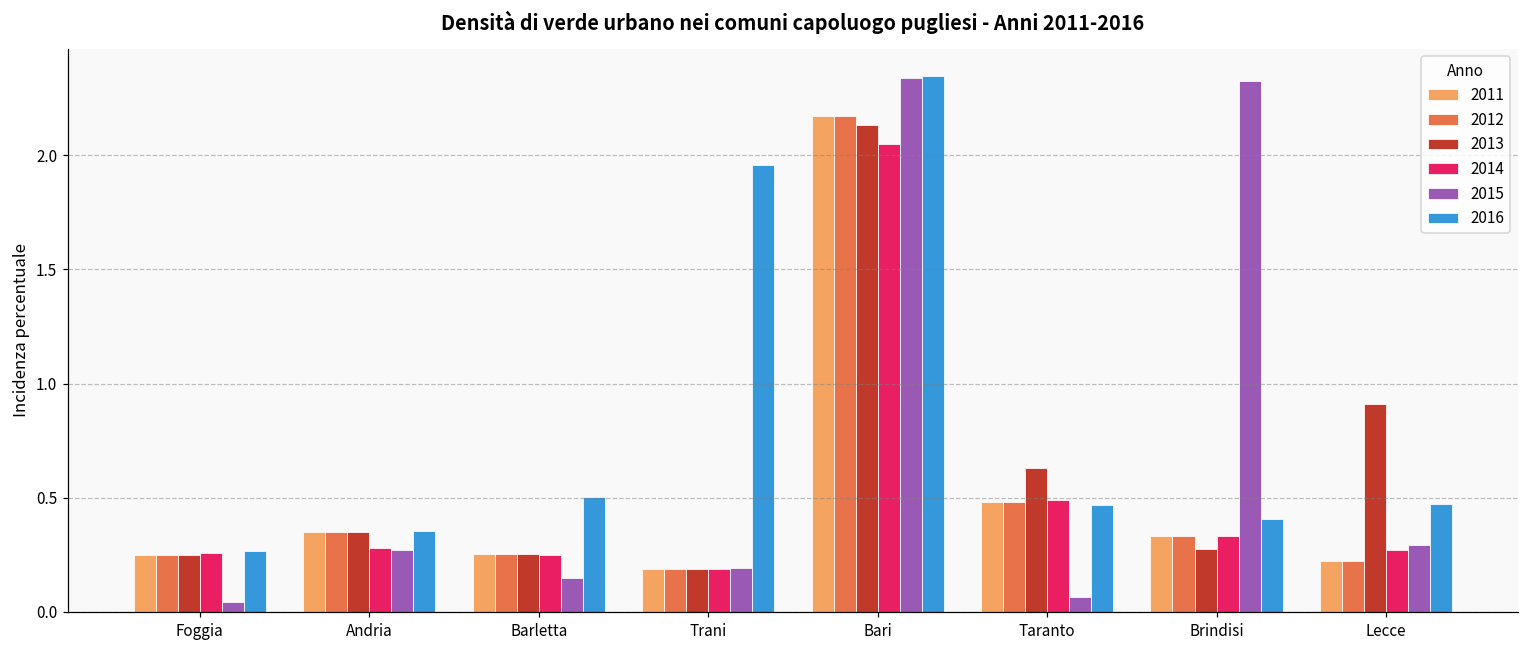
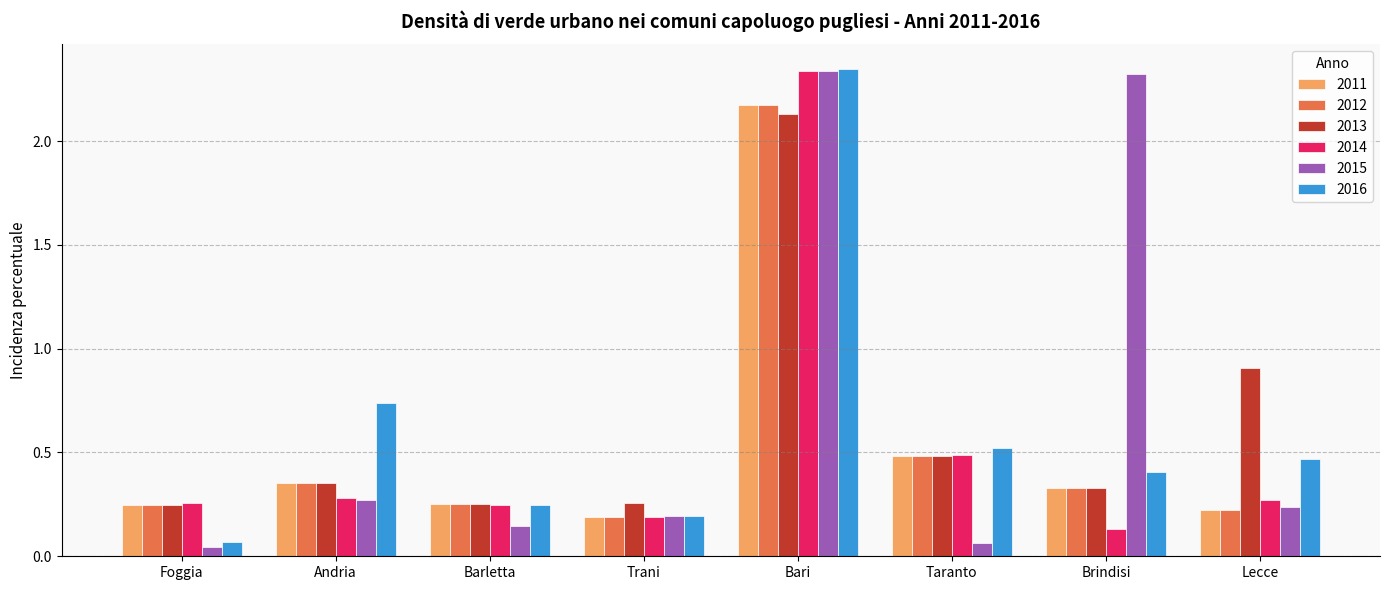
2016, Foggia: 0.27 -> 0.07
2016, Andria: 0.36 -> 0.74
2016, Barletta: 0.50 -> 0.25
2013, Trani: 0.19 -> 0.26
2016, Trani: 1.96 -> 0.19
2014, Bari: 2.05 -> 2.34
2013, Taranto: 0.63 -> 0.48
2016, Taranto: 0.47 -> 0.52
2013, Brindisi: 0.28 -> 0.33
2014, Brindisi: 0.33 -> 0.13
2015, Lecce: 0.29 -> 0.24
